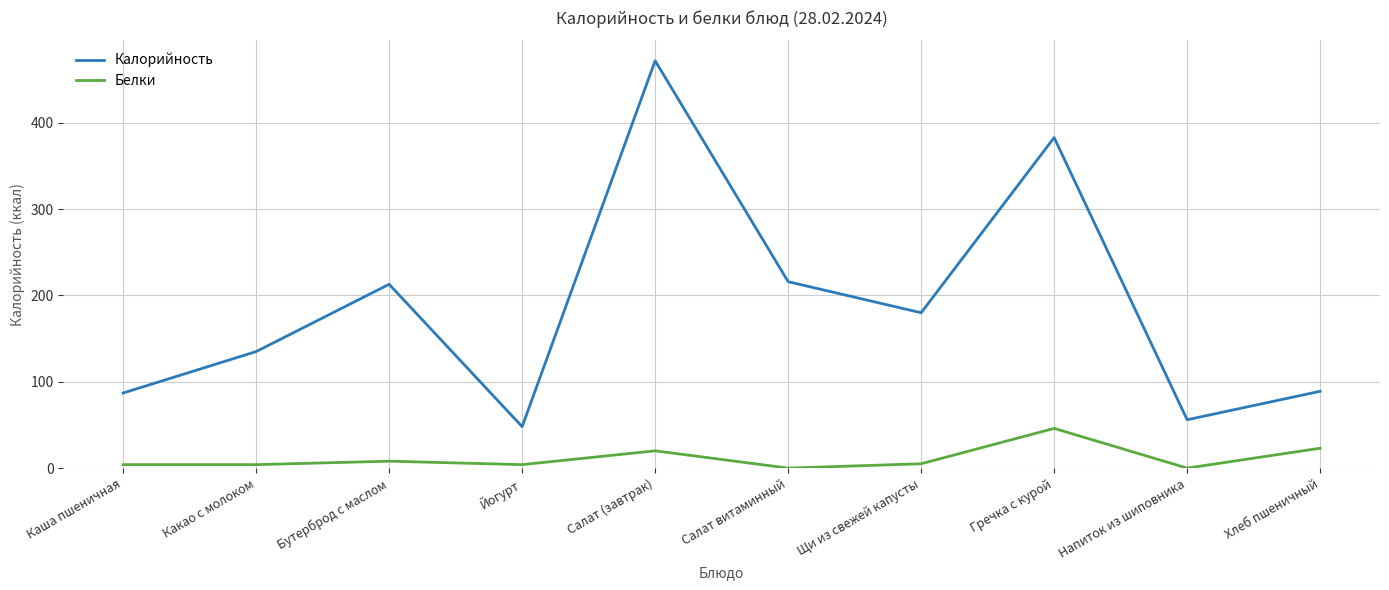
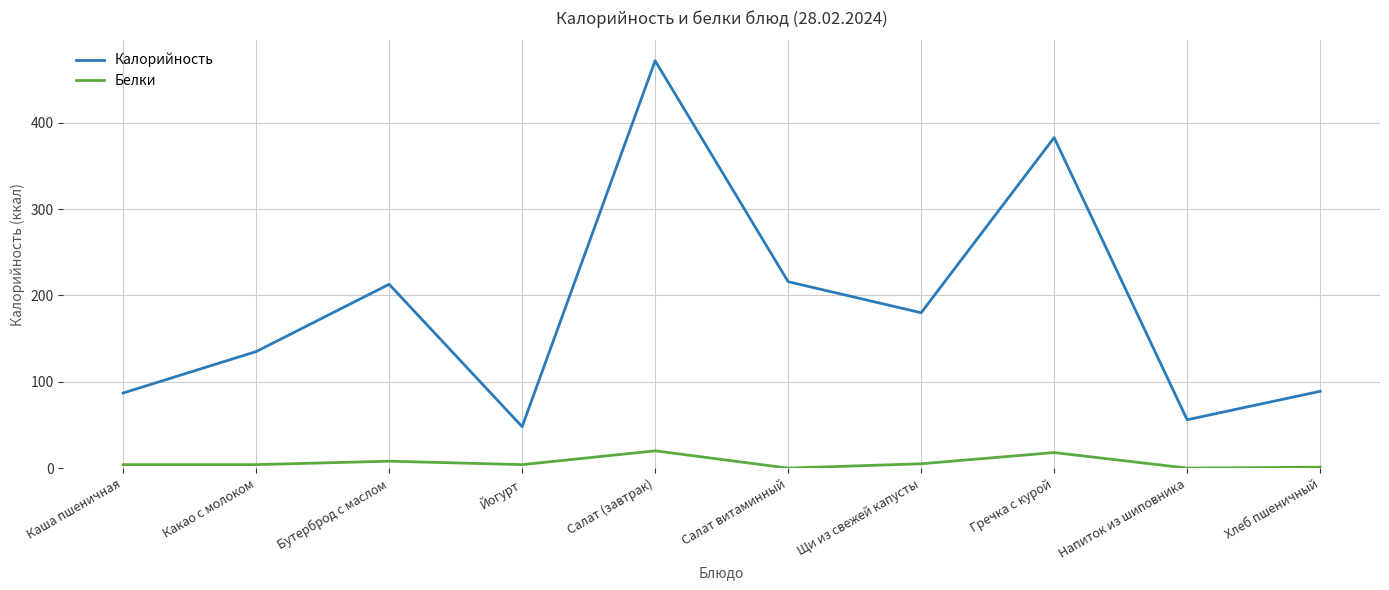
Белки, Гречка с курой: 50 -> 20
Белки, Хлеб пшеничный: 20 -> 0
